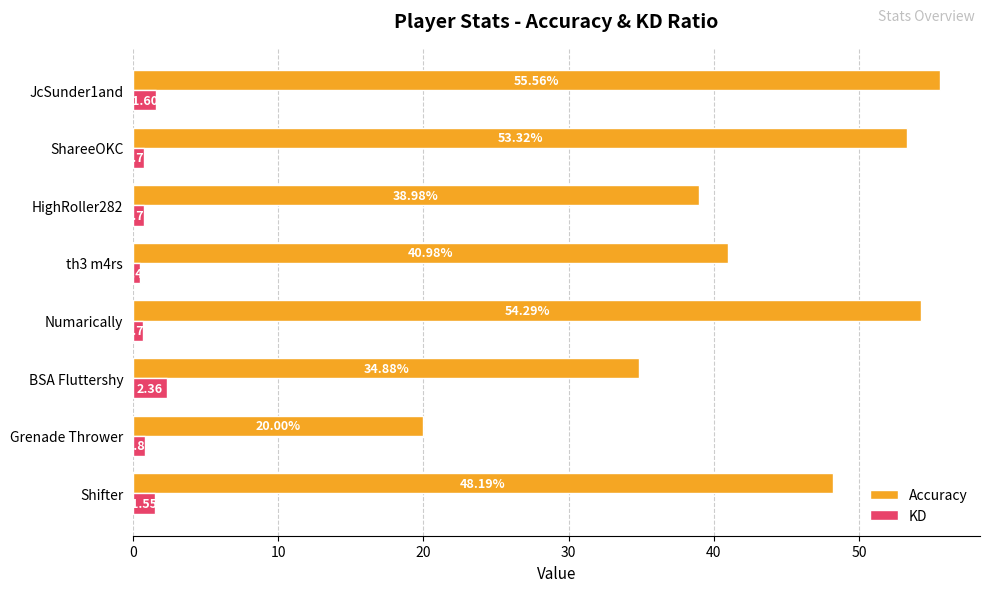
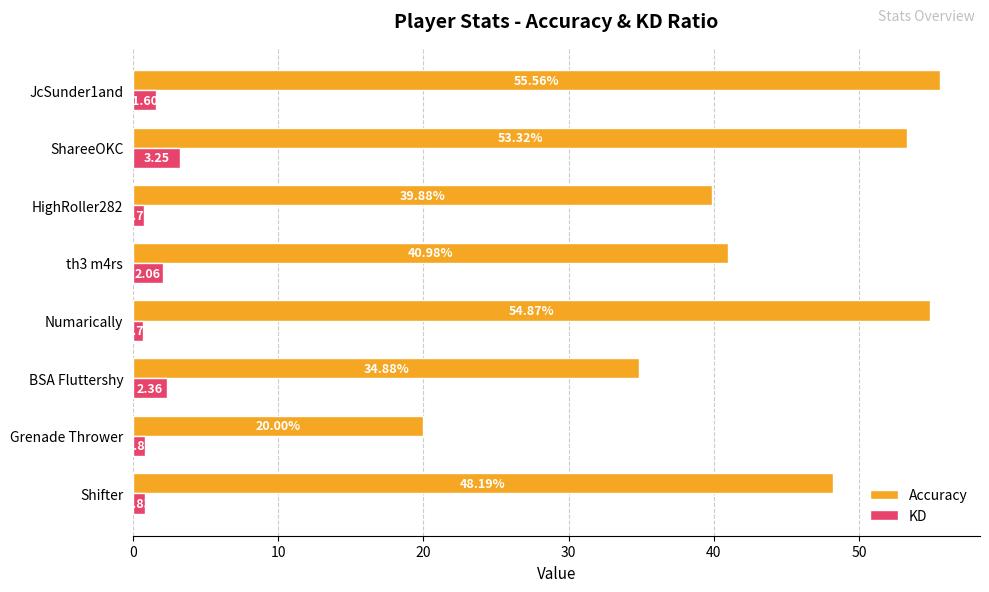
KD, ShareeOKC: 0.7 -> 3.3
Accuracy, HighRoller282: 38.98% -> 39.88%
KD, th3 m4rs: 0.5 -> 2.1
Accuracy, Numarically: 54.29% -> 54.87%
KD, Shifter: 1.6 -> 0.8
